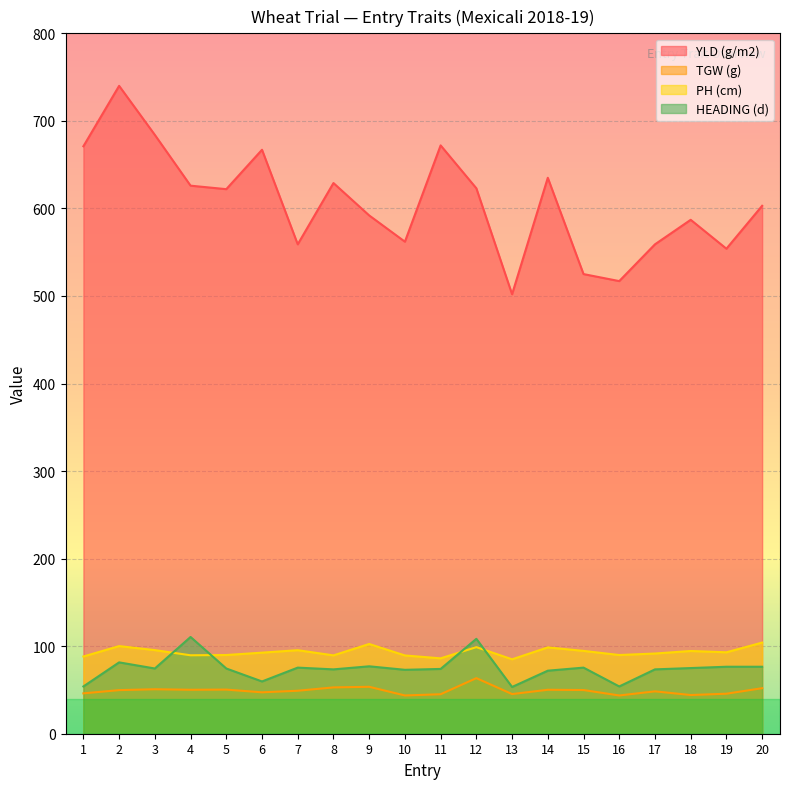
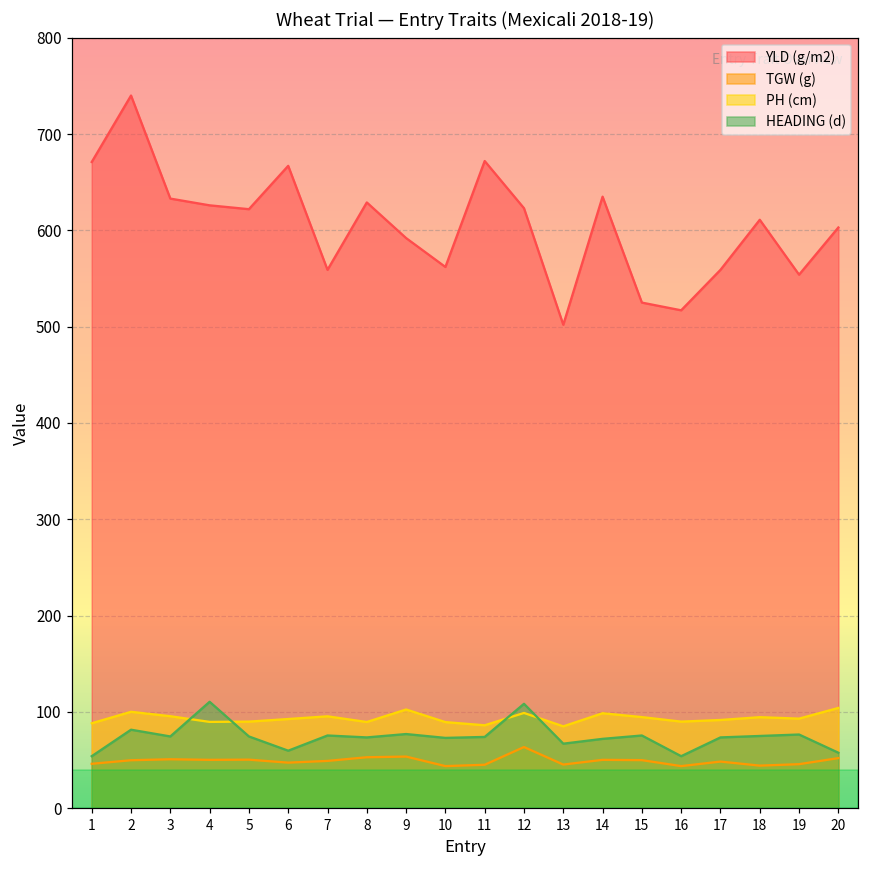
YLD (g/m2), 3: 680 -> 630
HEADING (d), 13: 50 -> 70
YLD (g/m2), 18: 590 -> 610
HEADING (d), 20: 80 -> 60
